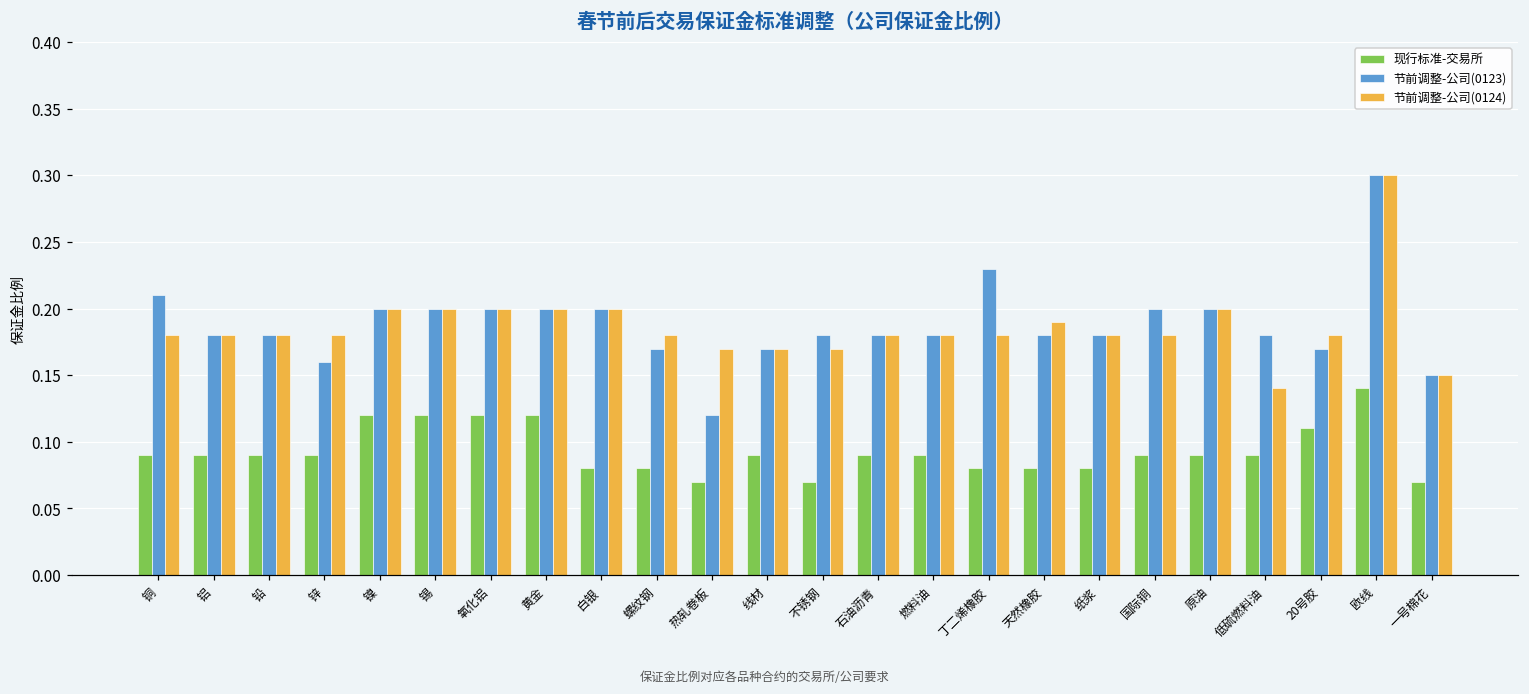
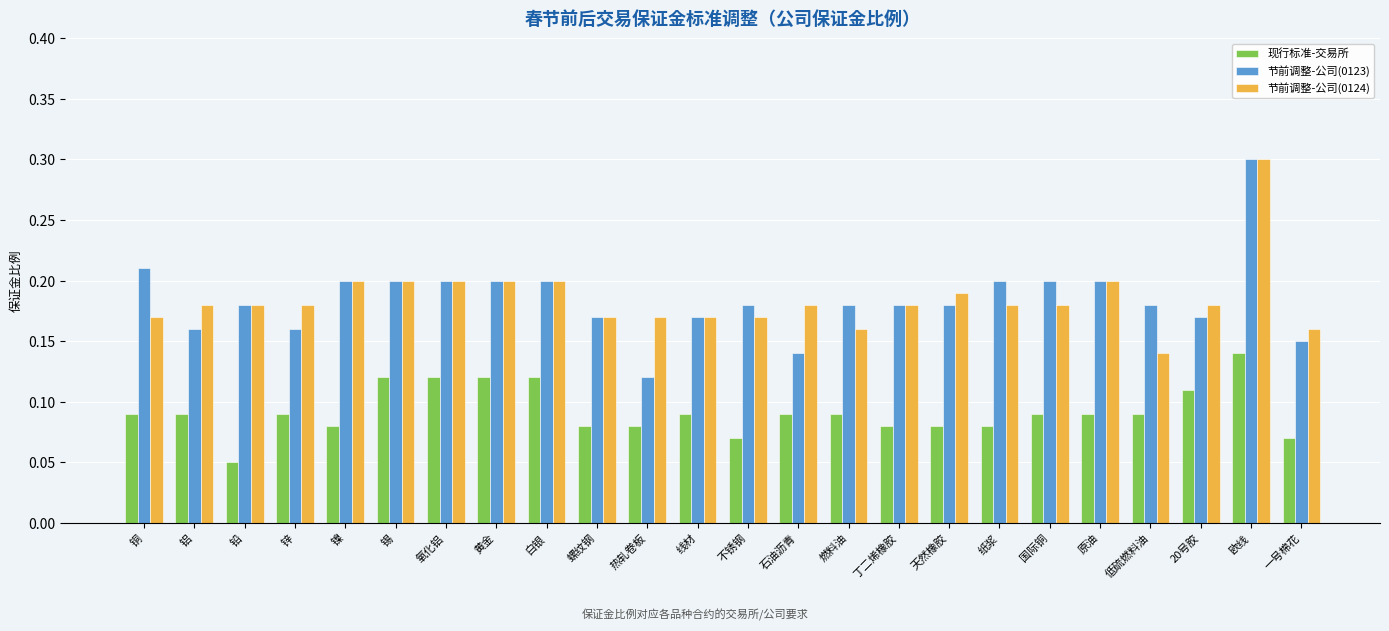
节前调整-公司(0124), 铜: 0.18 -> 0.17
节前调整-公司(0123), 铝: 0.18 -> 0.16
现行标准-交易所, 铅: 0.09 -> 0.05
现行标准-交易所, 镍: 0.12 -> 0.08
现行标准-交易所, 白银: 0.08 -> 0.12
节前调整-公司(0124), 螺纹钢: 0.18 -> 0.17
现行标准-交易所, 热轧卷板: 0.07 -> 0.08
节前调整-公司(0123), 石油沥青: 0.18 -> 0.14
节前调整-公司(0124), 燃料油: 0.18 -> 0.16
节前调整-公司(0123), 丁二烯橡胶: 0.23 -> 0.18
节前调整-公司(0123), 纸浆: 0.18 -> 0.20
节前调整-公司(0124), 一号棉花: 0.15 -> 0.16
